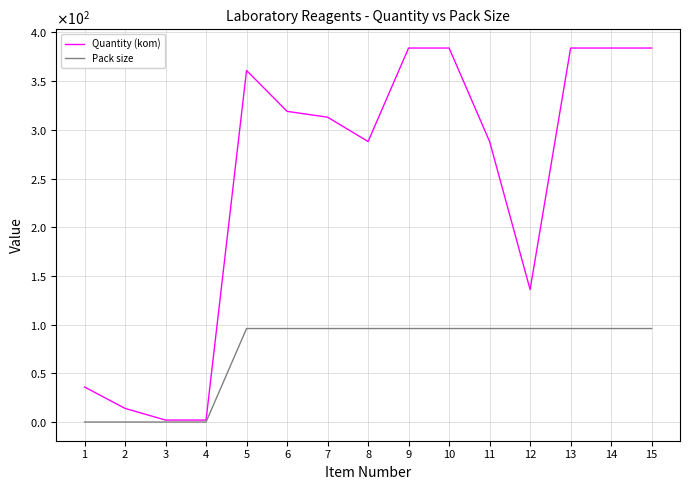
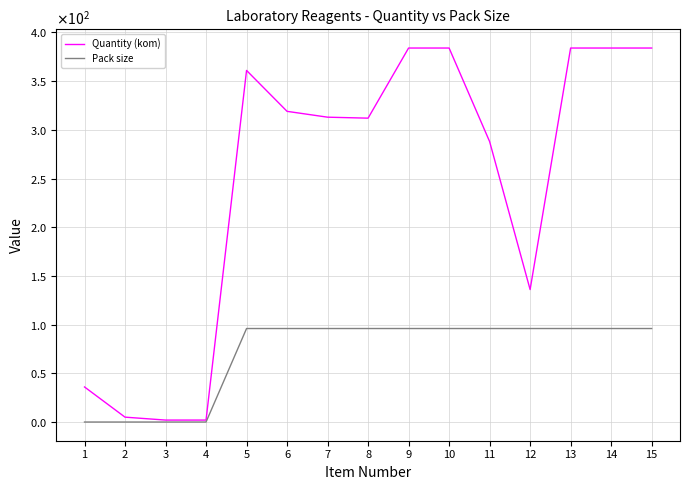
Quantity (kom), 2: 14 -> 5
Quantity (kom), 8: 290 -> 310
